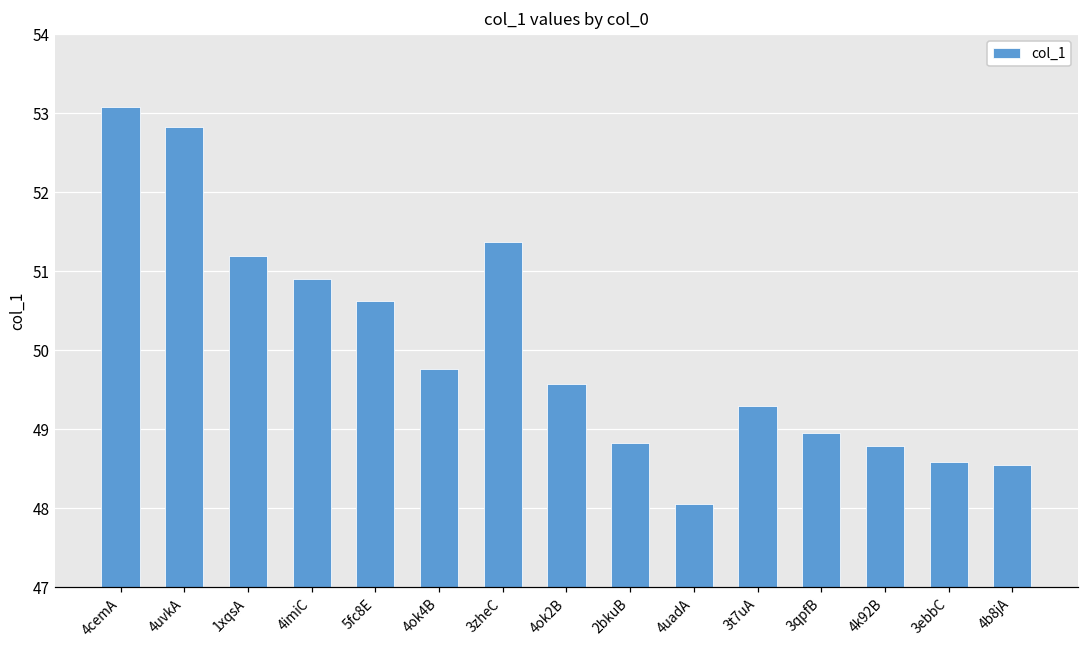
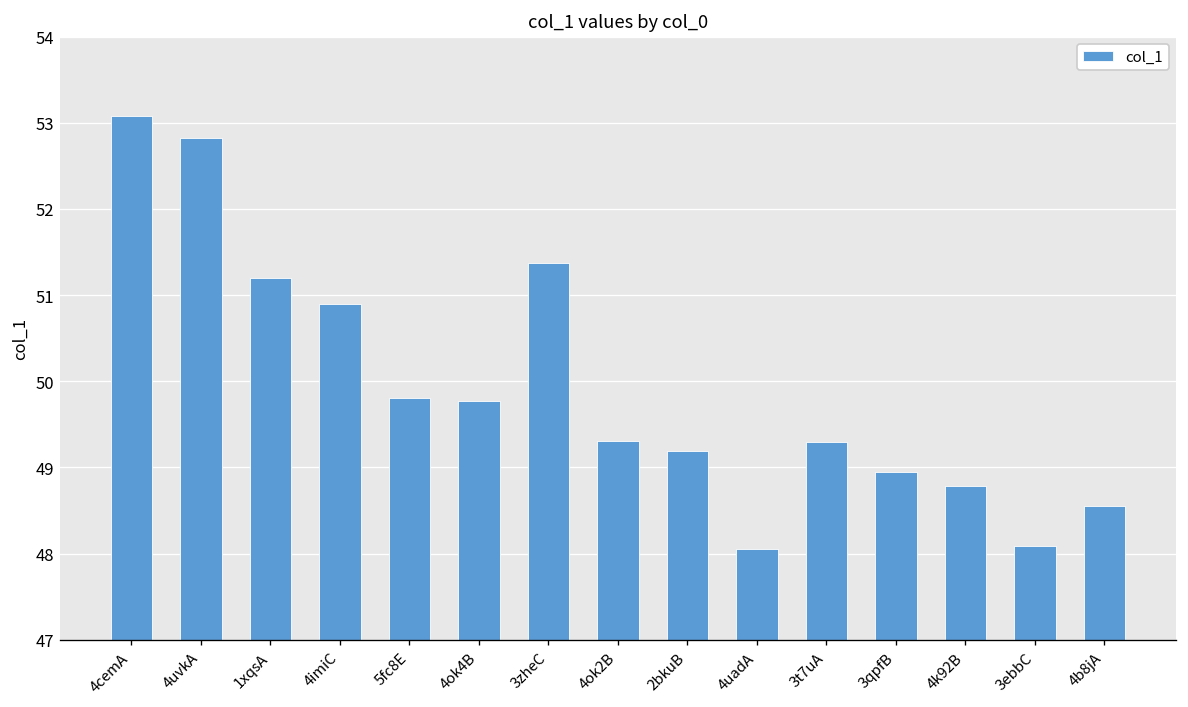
5fc8E: 50.6 -> 49.8
4ok2B: 49.6 -> 49.3
2bkuB: 48.8 -> 49.2
3ebbC: 48.6 -> 48.1
